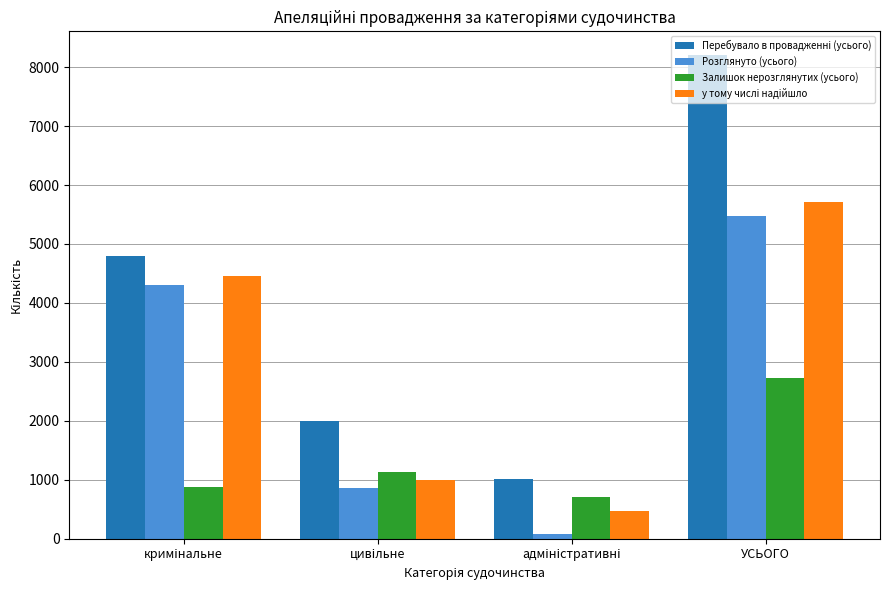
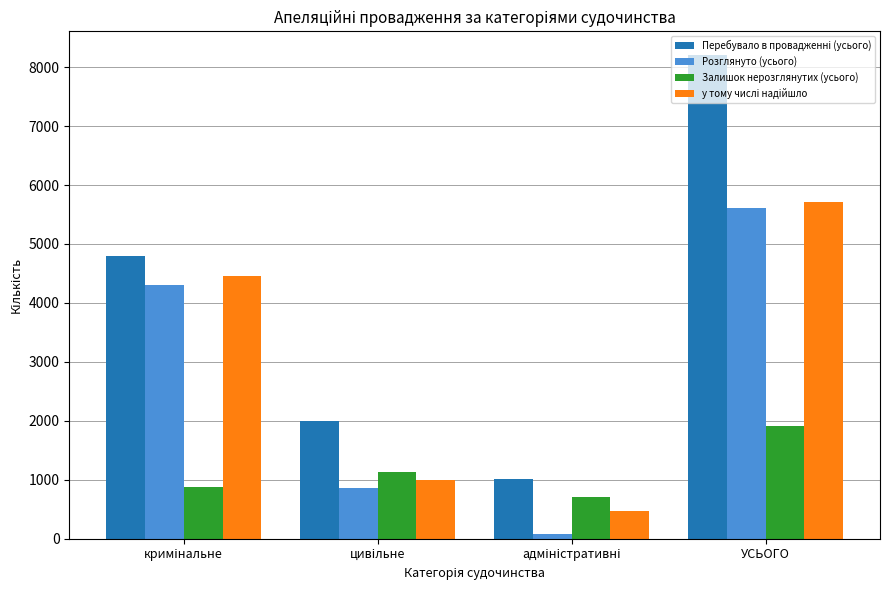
Розглянуто (усього), УСЬОГО: 5500 -> 5600
Залишок нерозглянутих (усього), УСЬОГО: 2700 -> 1900
